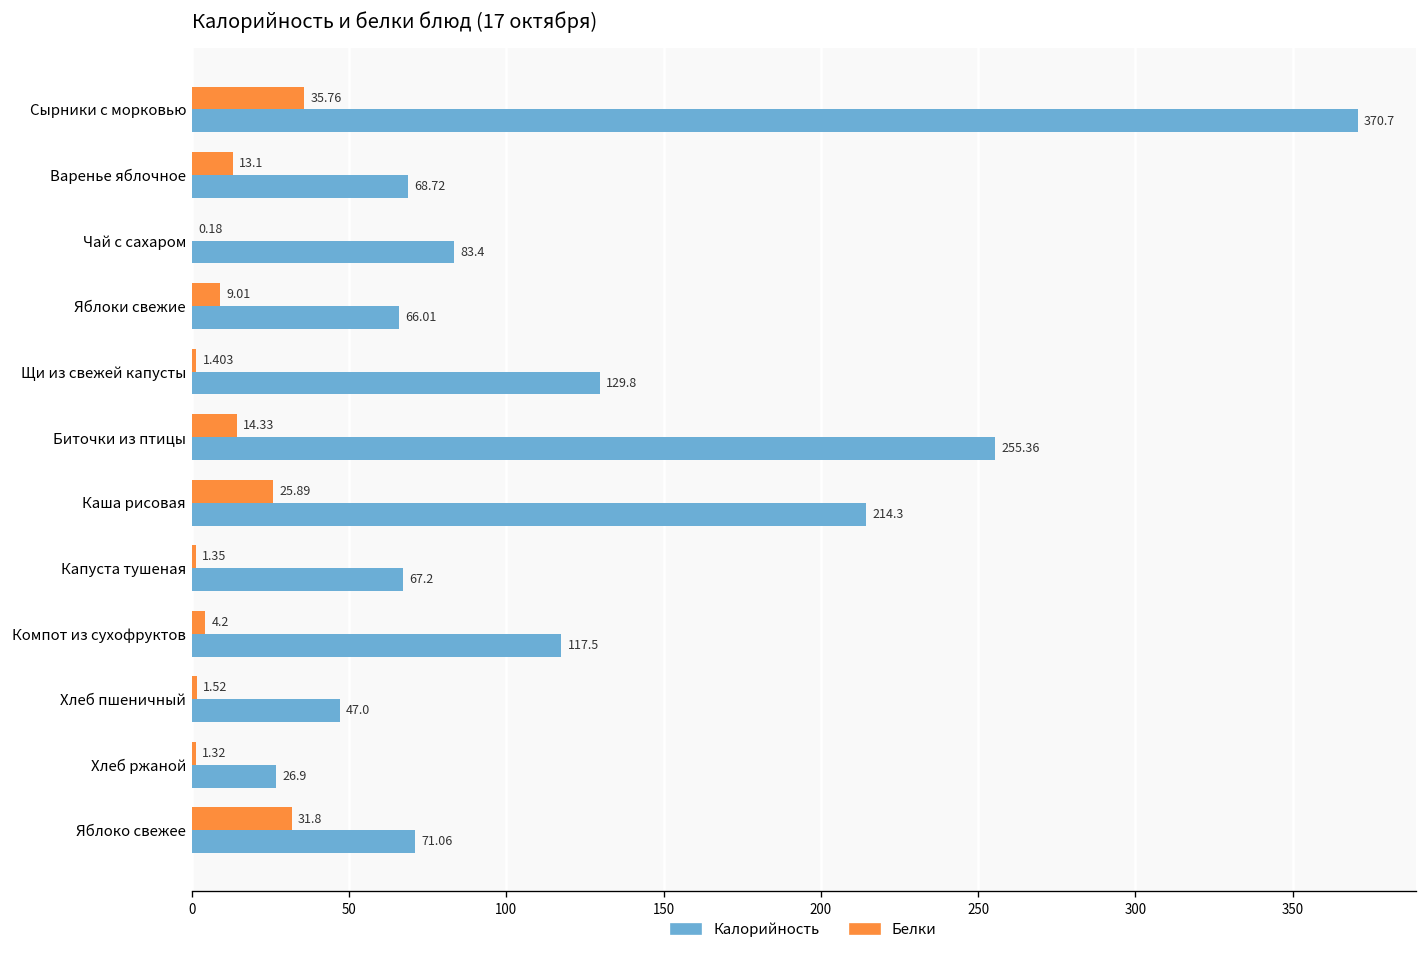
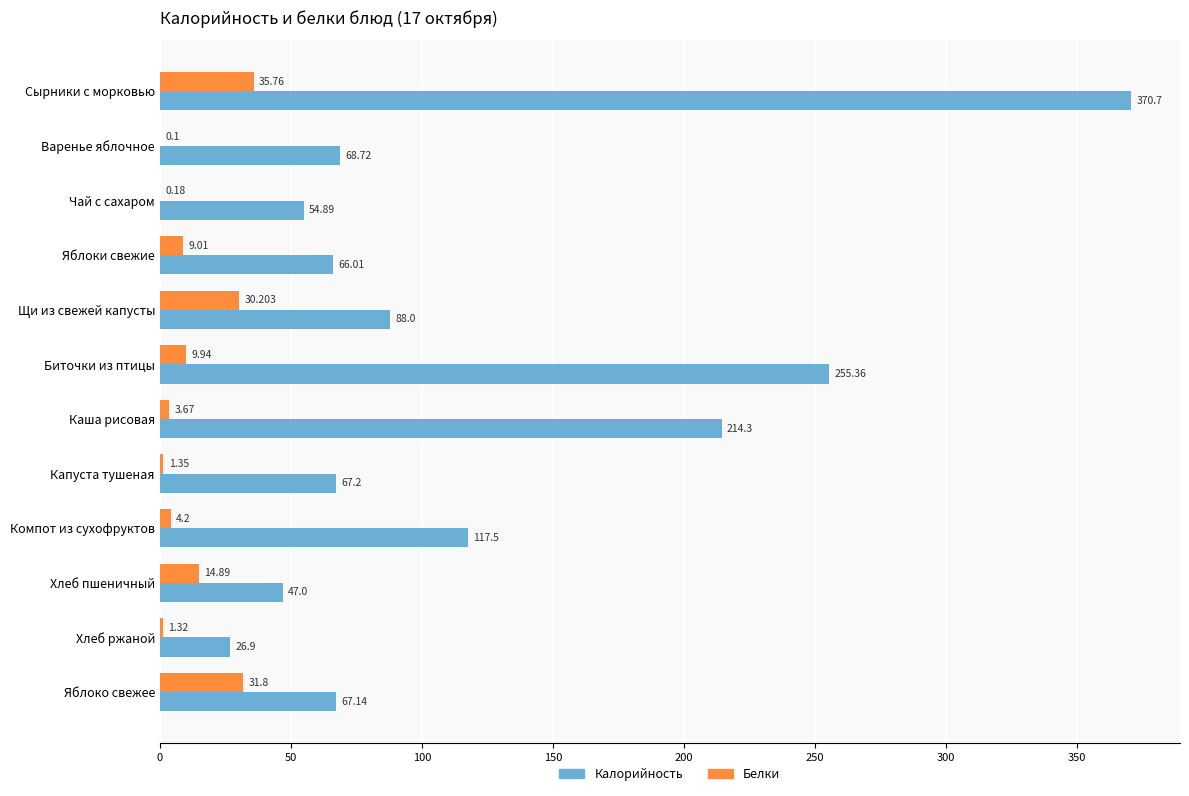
Белки, Варенье яблочное: 13.1 -> 0.1
Калорийность, Чай с сахаром: 83.4 -> 54.89
Белки, Щи из свежей капусты: 1.403 -> 30.203
Калорийность, Щи из свежей капусты: 129.8 -> 88.0
Белки, Биточки из птицы: 14.33 -> 9.94
Белки, Каша рисовая: 25.89 -> 3.67
Белки, Хлеб пшеничный: 1.52 -> 14.89
Калорийность, Яблоко свежее: 71.06 -> 67.14
